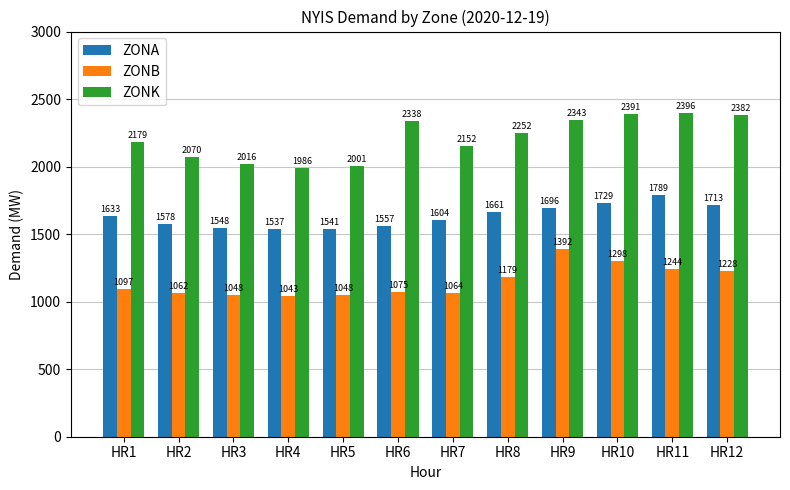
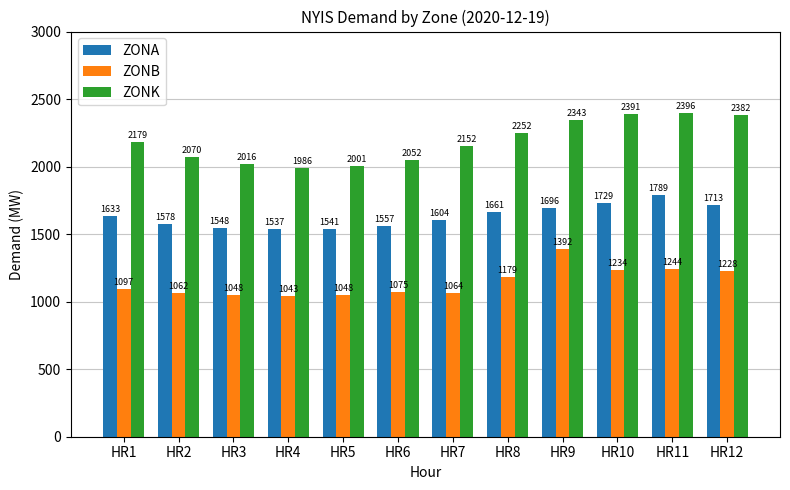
ZONK, HR6: 2338 -> 2052
ZONB, HR10: 1298 -> 1234
